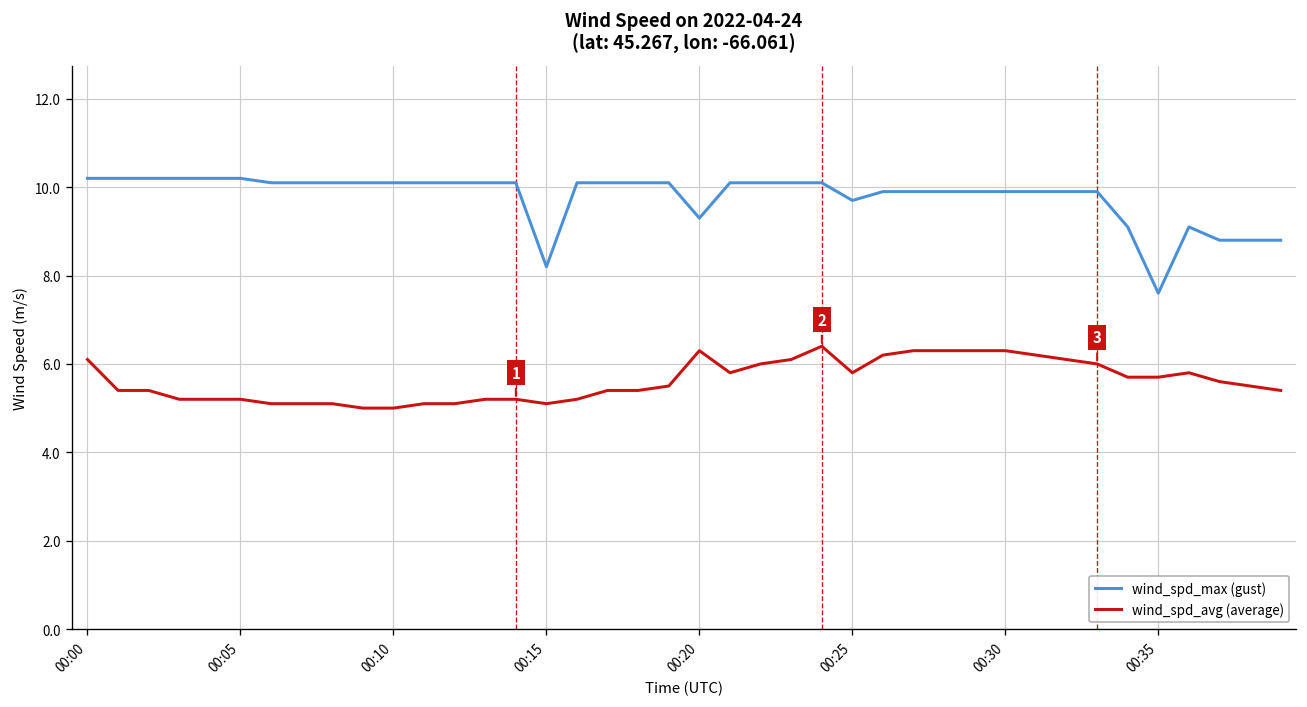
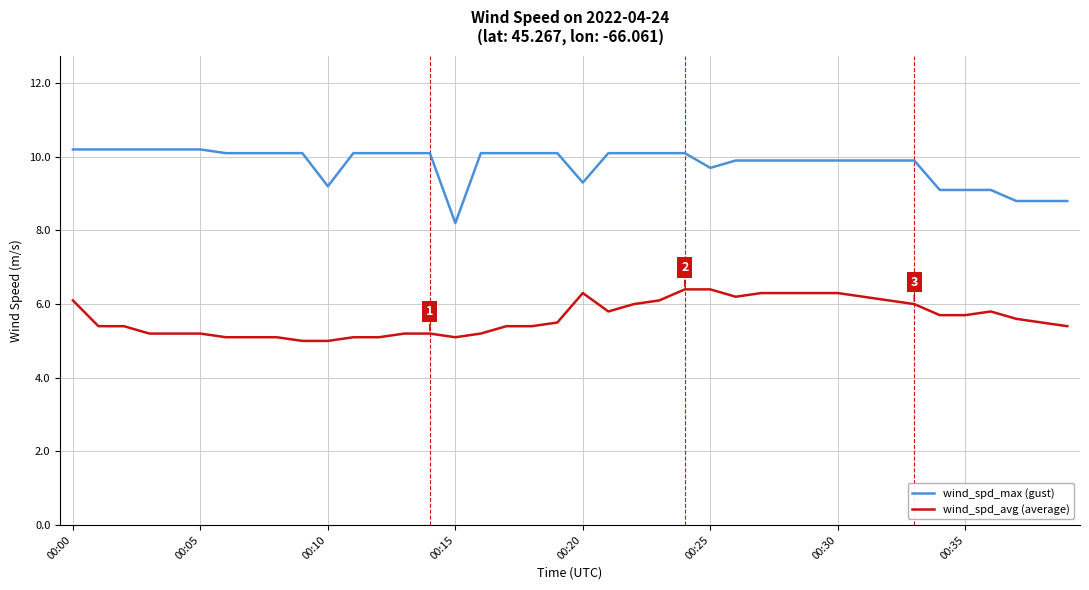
wind_spd_max (gust), 00:10: 10.1 -> 9.2
wind_spd_avg (average), 00:25: 5.8 -> 6.4
wind_spd_max (gust), 00:35: 7.6 -> 9.1
